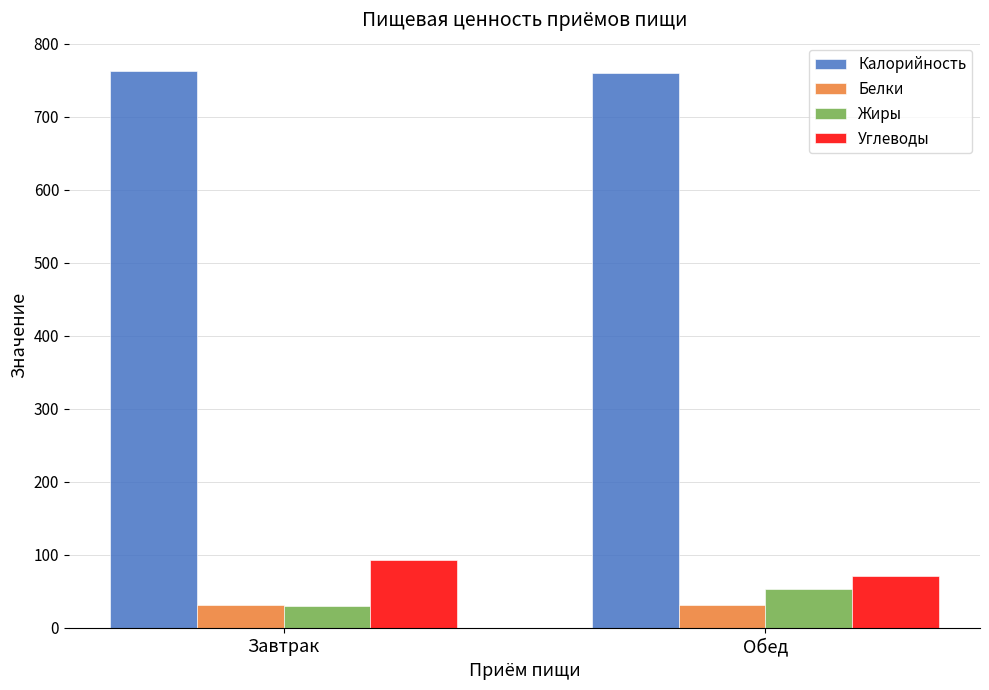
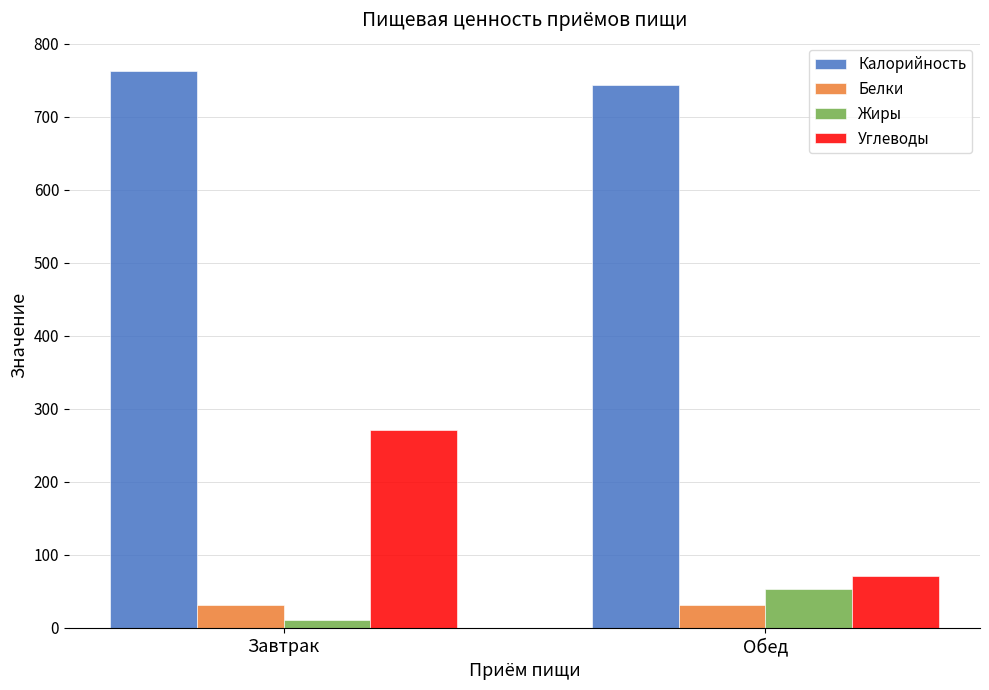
Жиры, Завтрак: 30 -> 10
Углеводы, Завтрак: 90 -> 270
Калорийность, Обед: 760 -> 740
